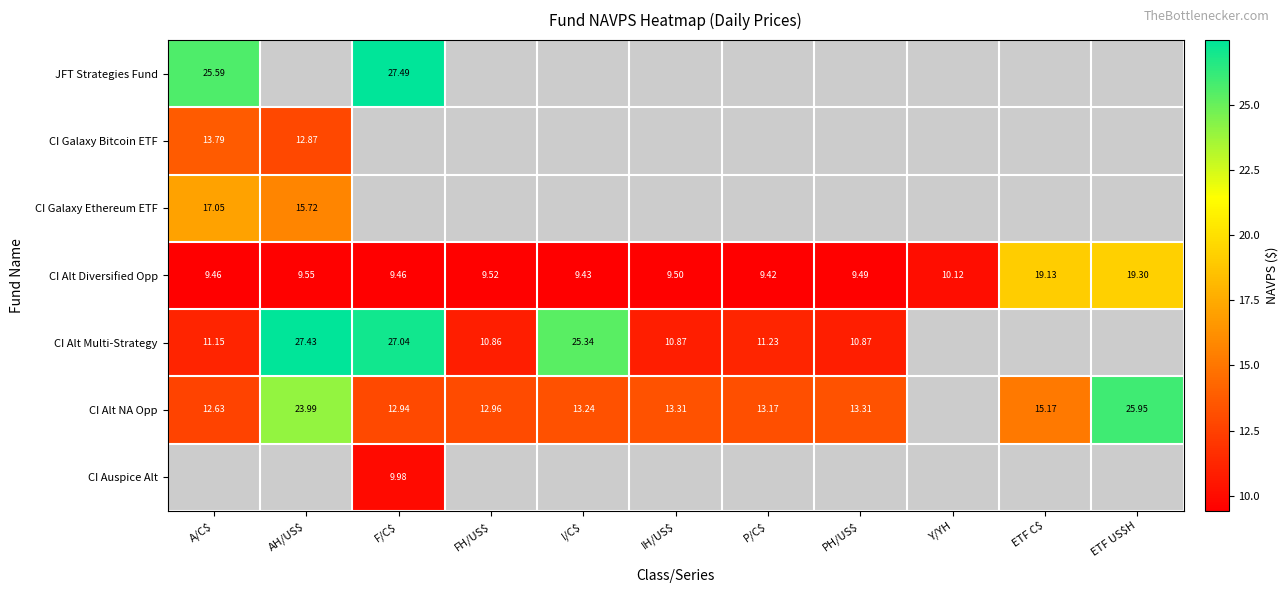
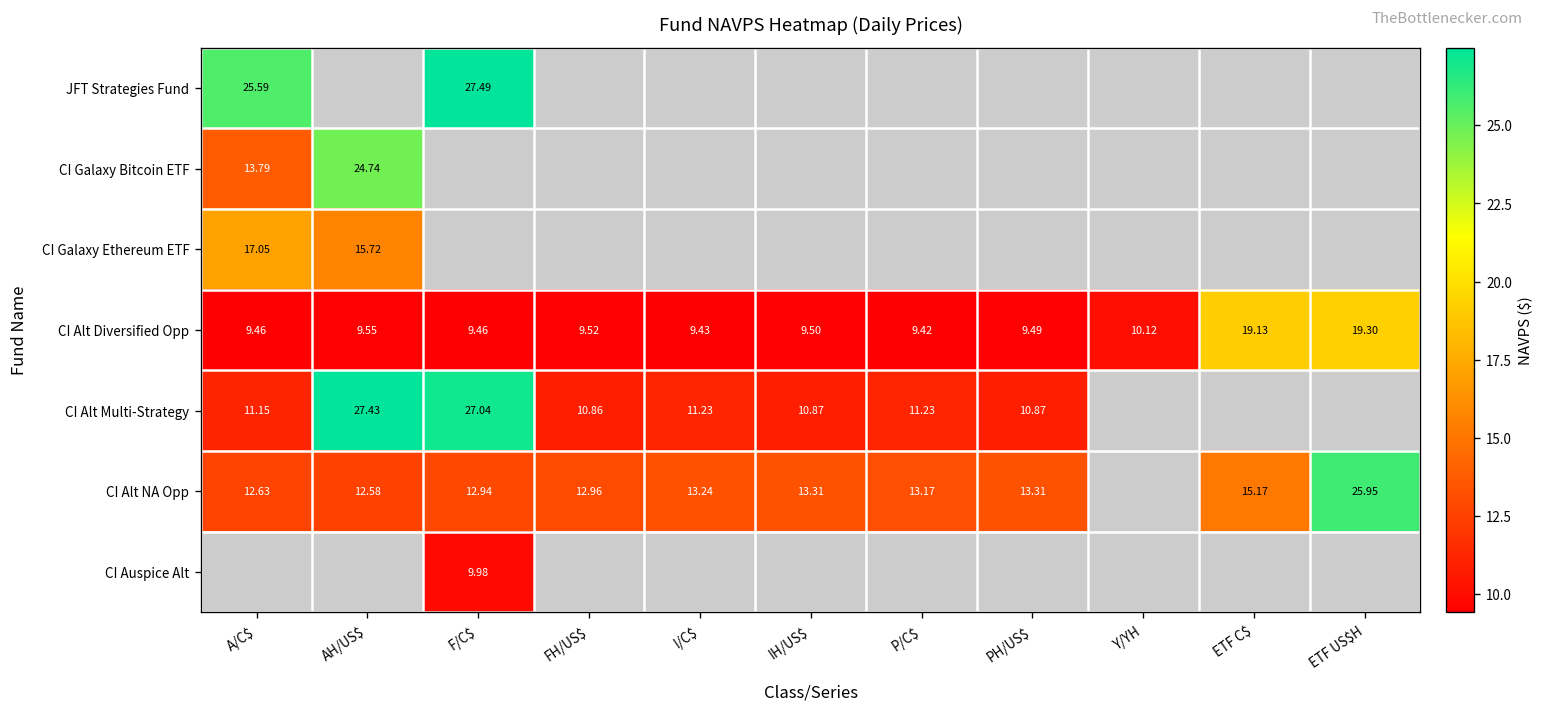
CI Galaxy Bitcoin ETF, AH/US$: 12.87 -> 24.74
CI Alt Multi-Strategy, I/C$: 25.34 -> 11.23
CI Alt NA Opp, AH/US$: 23.99 -> 12.58
